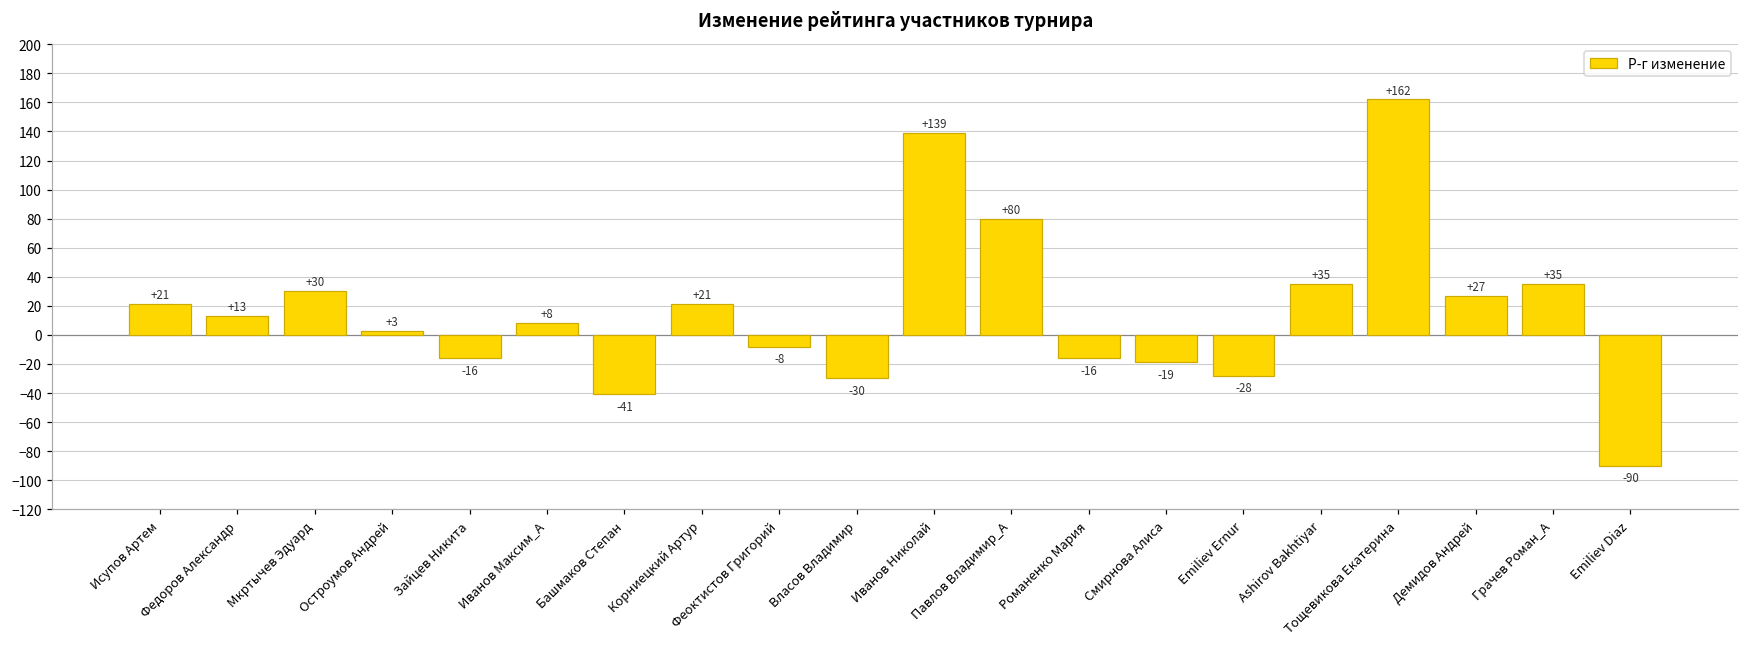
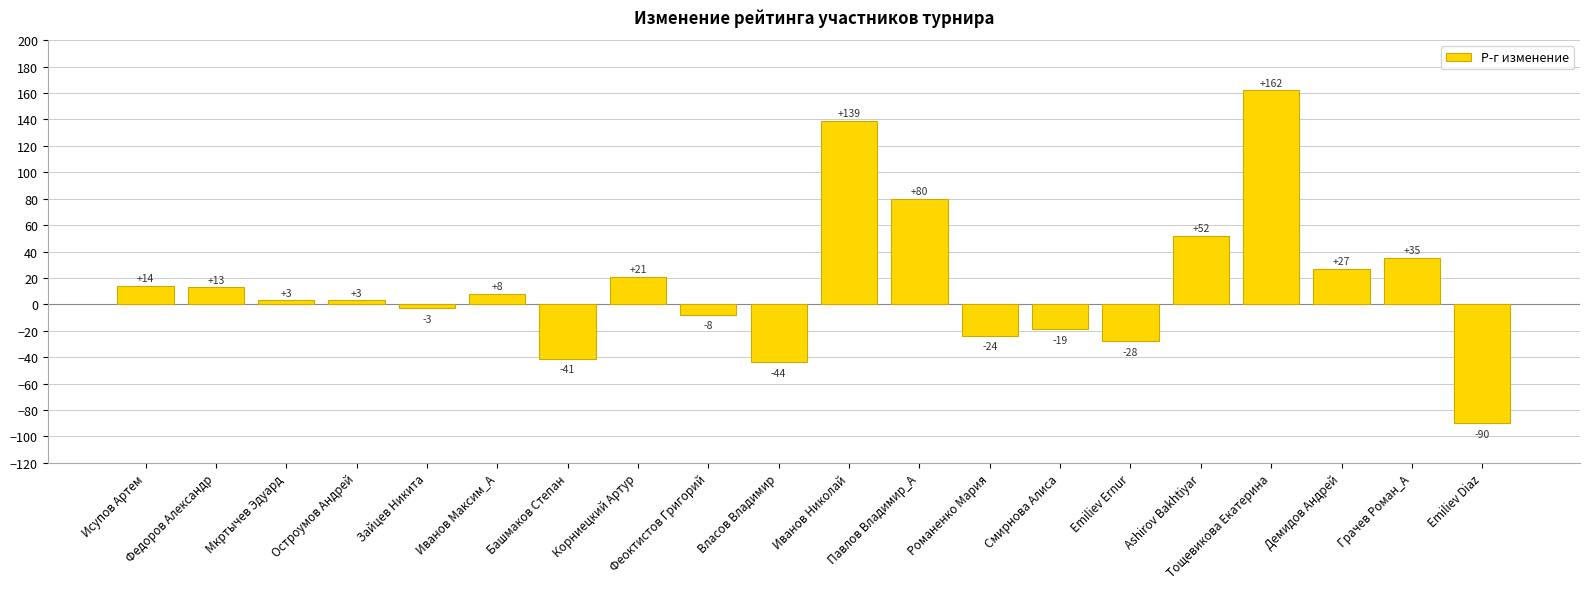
Исупов Артем: +21 -> +14
Мкртычев Эдуард: +30 -> +3
Зайцев Никита: -16 -> -3
Власов Владимир: -30 -> -44
Романенко Мария: -16 -> -24
Ashirov Bakhtiyar: +35 -> +52
